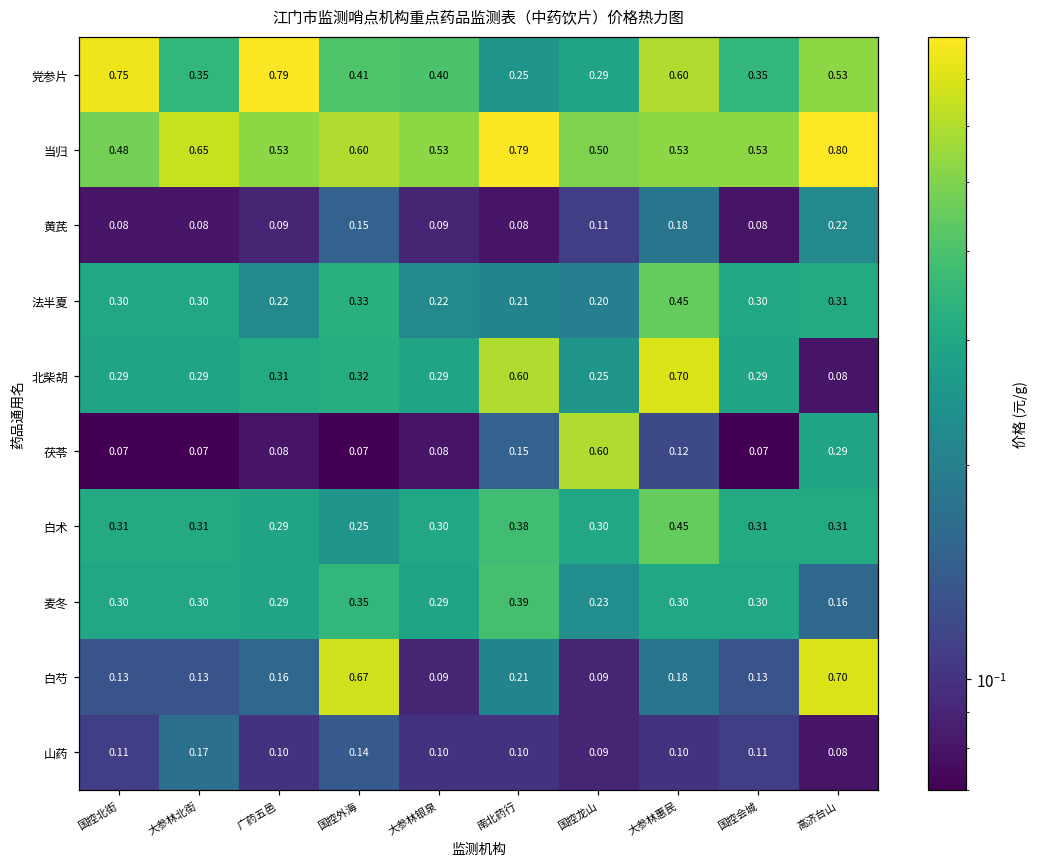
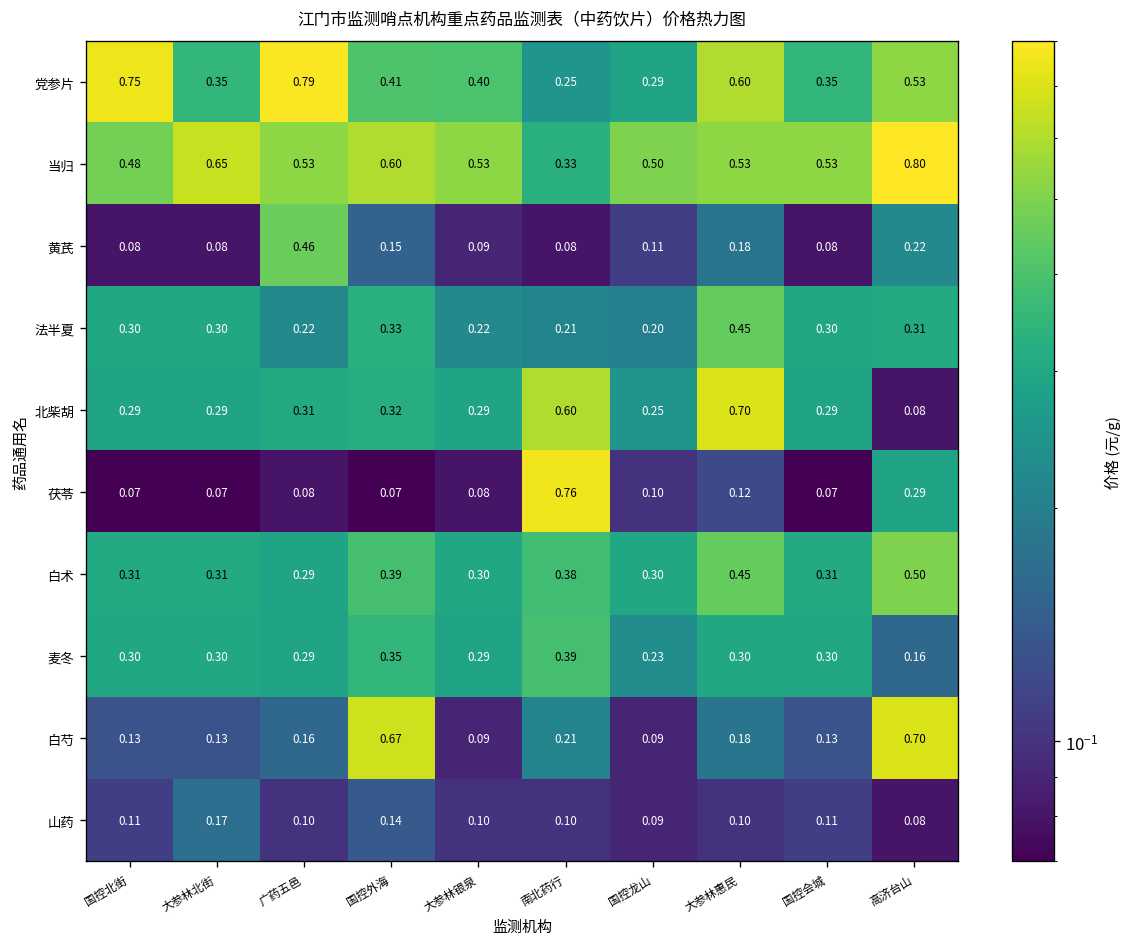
当归, 南北药行: 0.79 -> 0.33
黄芪, 广药五邑: 0.09 -> 0.46
茯苓, 南北药行: 0.15 -> 0.76
茯苓, 国控龙山: 0.60 -> 0.10
白术, 国控外海: 0.25 -> 0.39
白术, 高济台山: 0.31 -> 0.50
